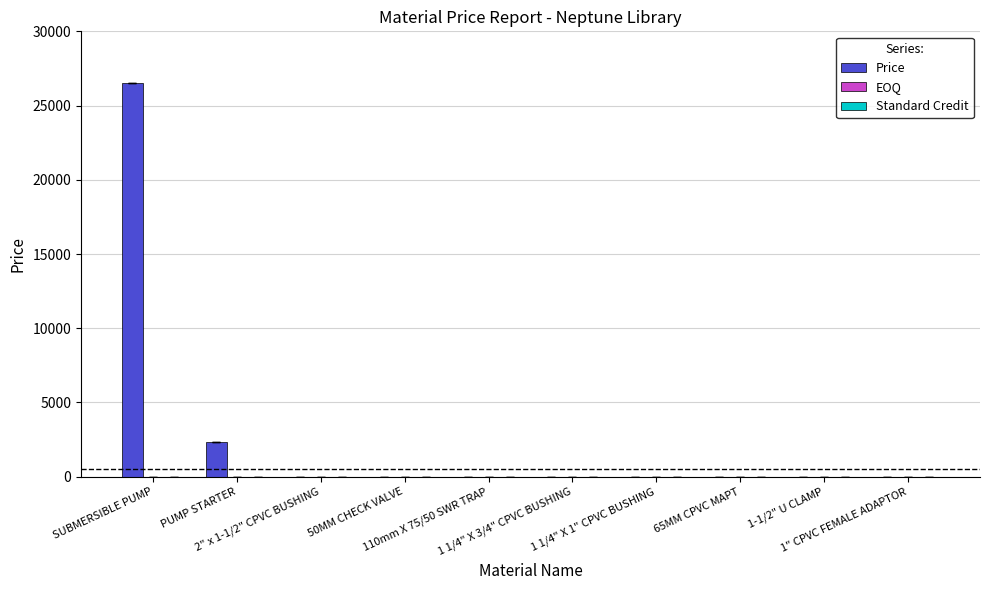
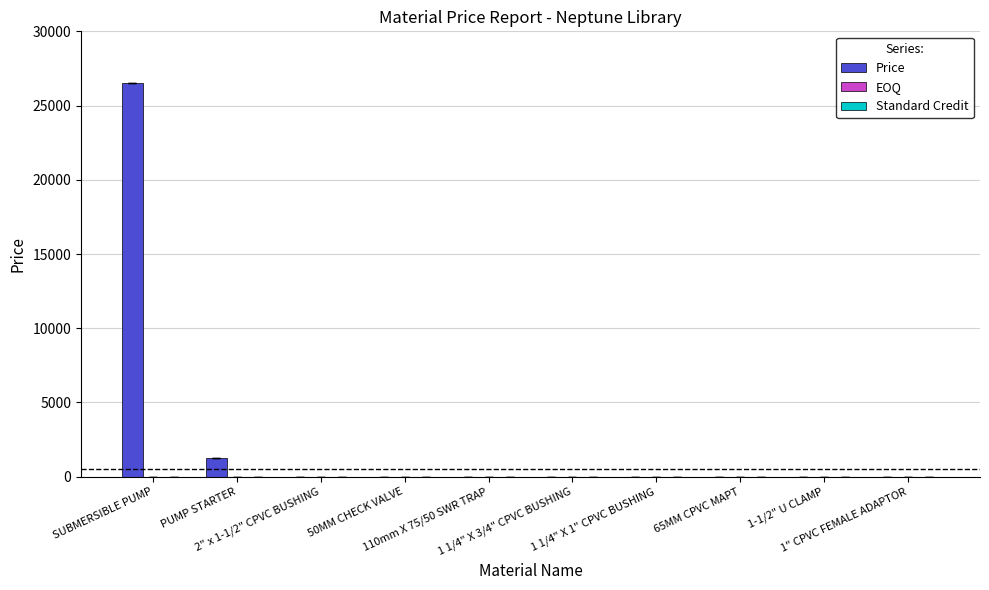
Price, PUMP STARTER: 2400 -> 1300
